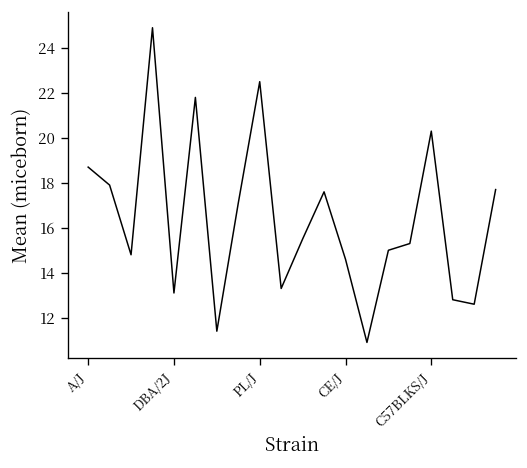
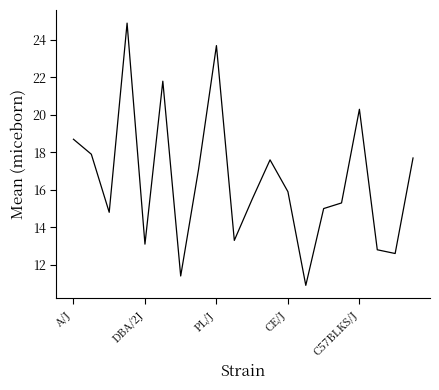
PL/J: 22.5 -> 23.7
CE/J: 14.6 -> 15.9
